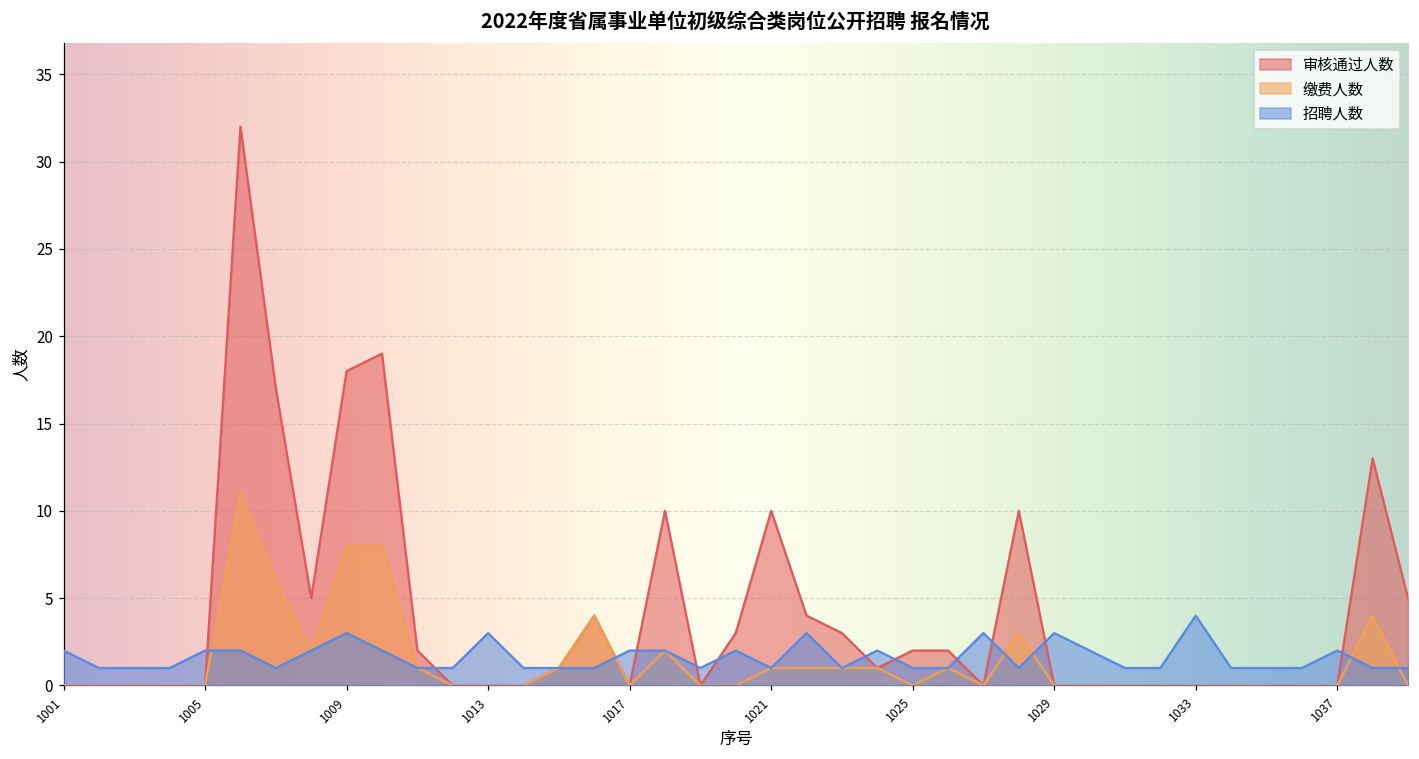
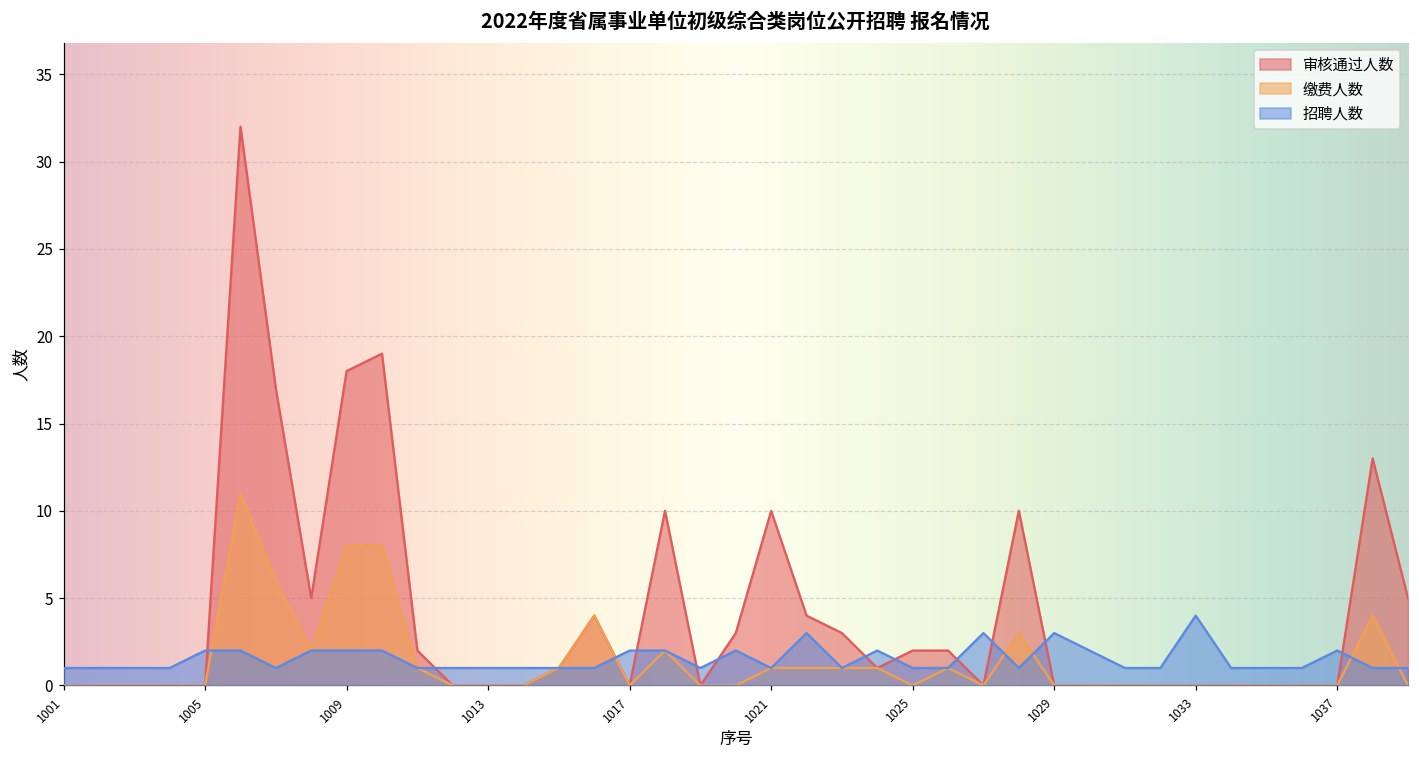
招聘人数, 1001: 2 -> 1
招聘人数, 1009: 3 -> 2
招聘人数, 1013: 3 -> 1
